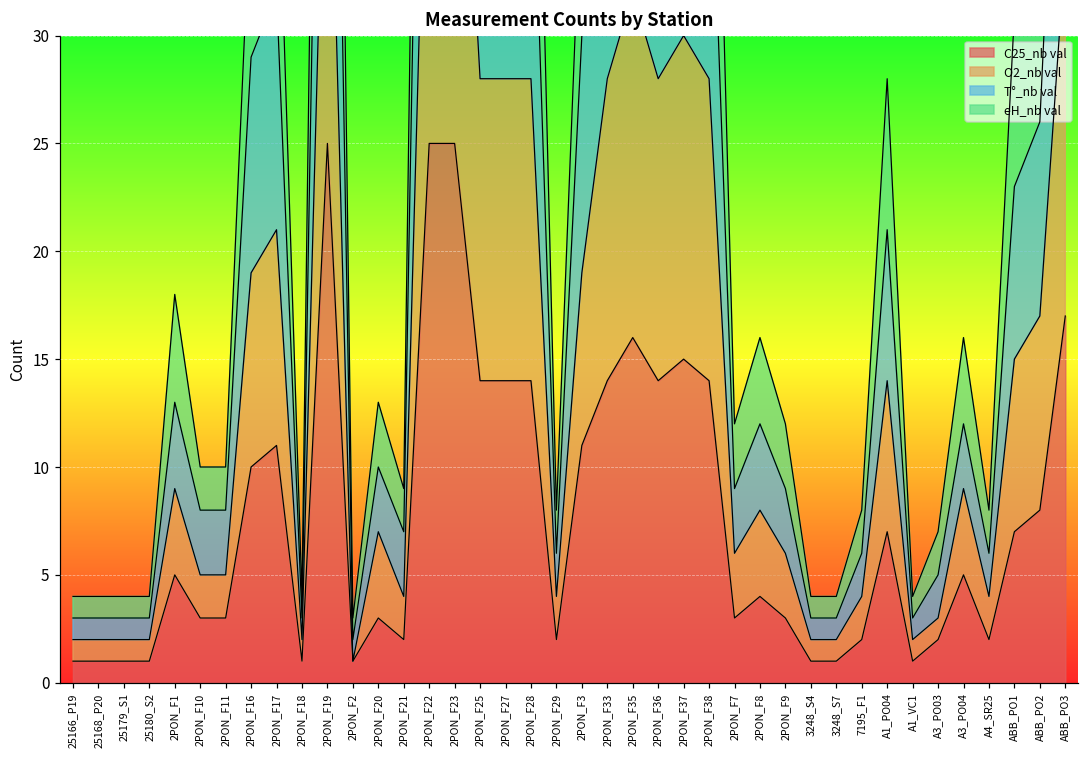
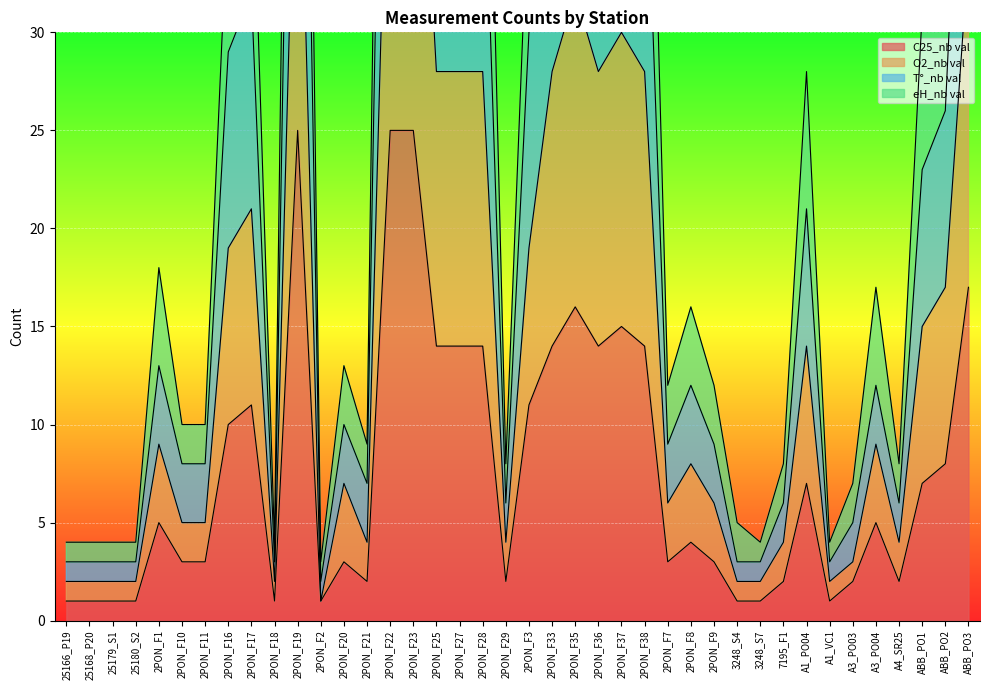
eH_nb val, 3248_S4: 1 -> 2
eH_nb val, A3_PO04: 4 -> 5
